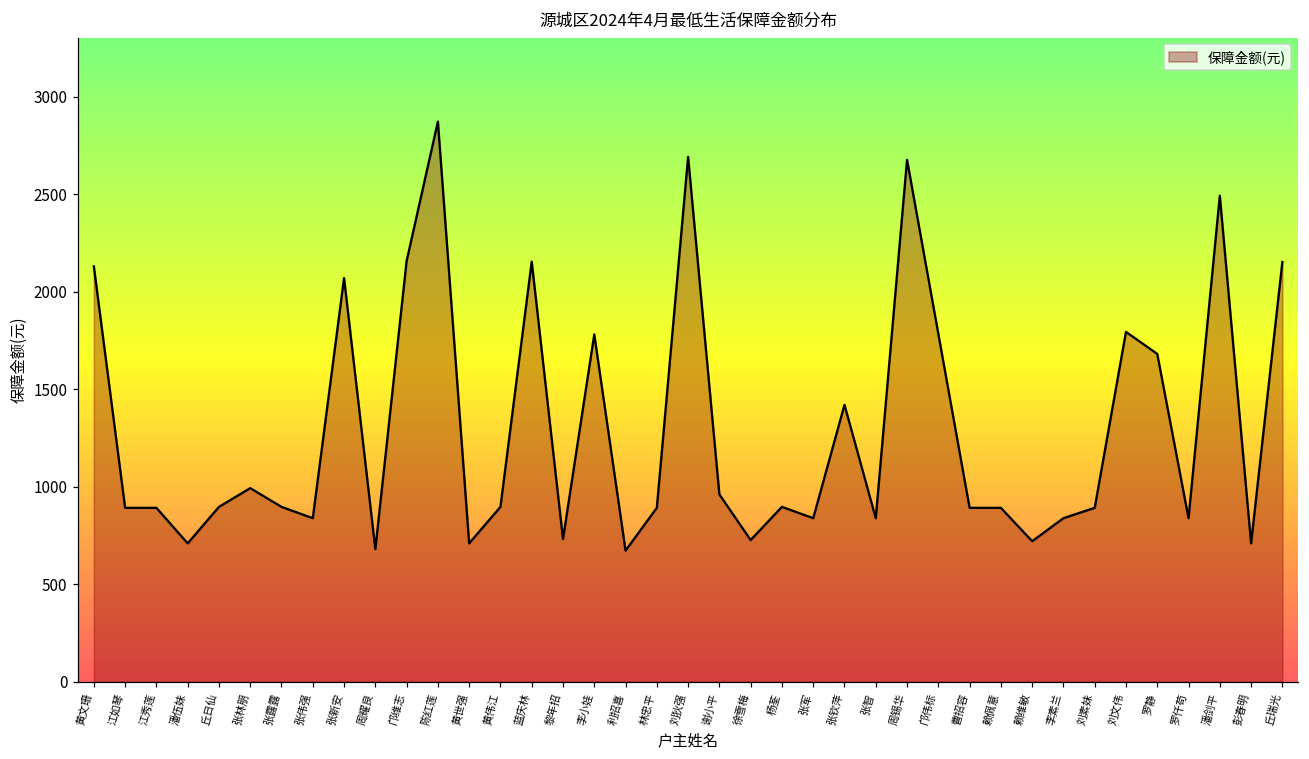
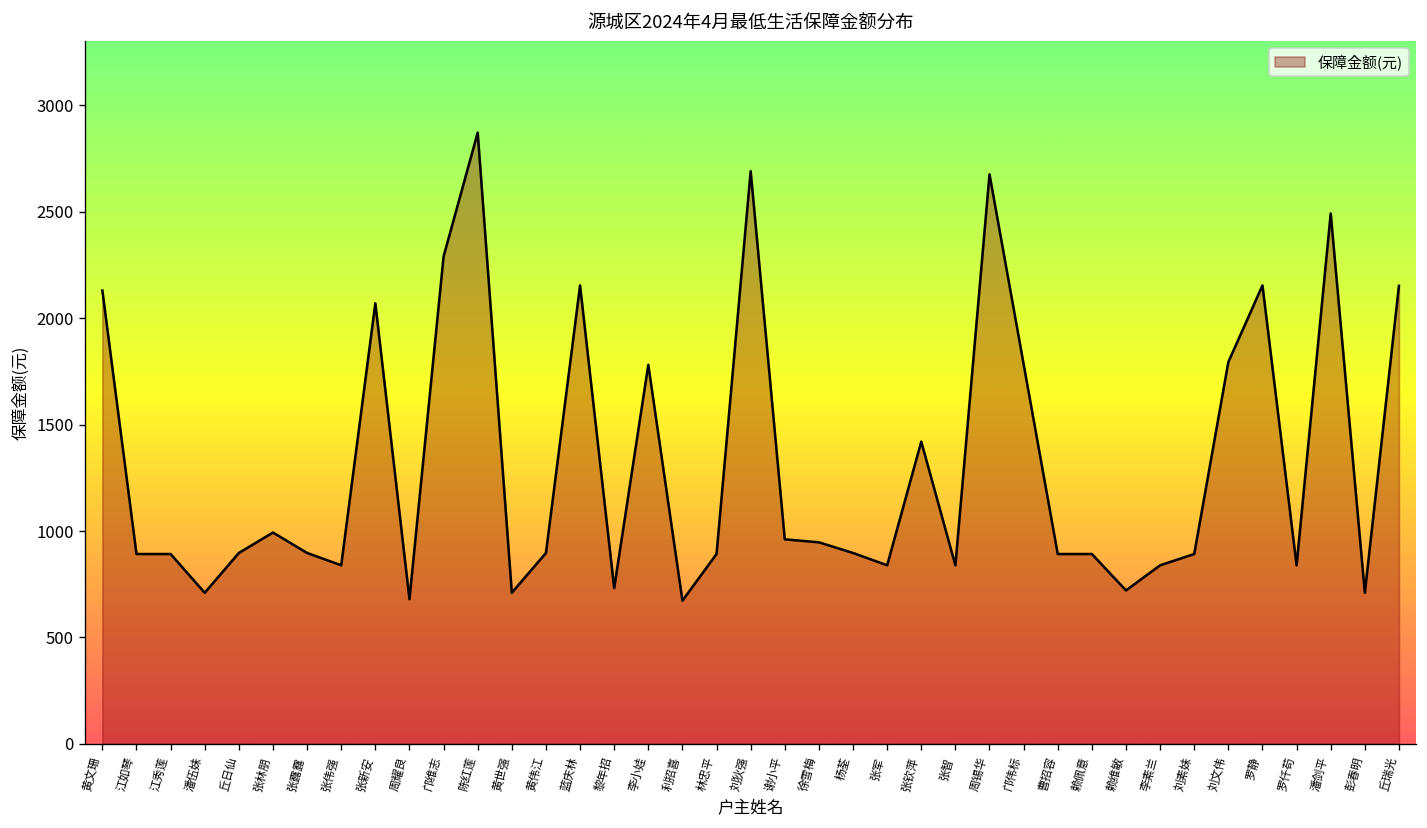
邝维志: 2160 -> 2290
徐雪梅: 730 -> 950
罗静: 1680 -> 2150
